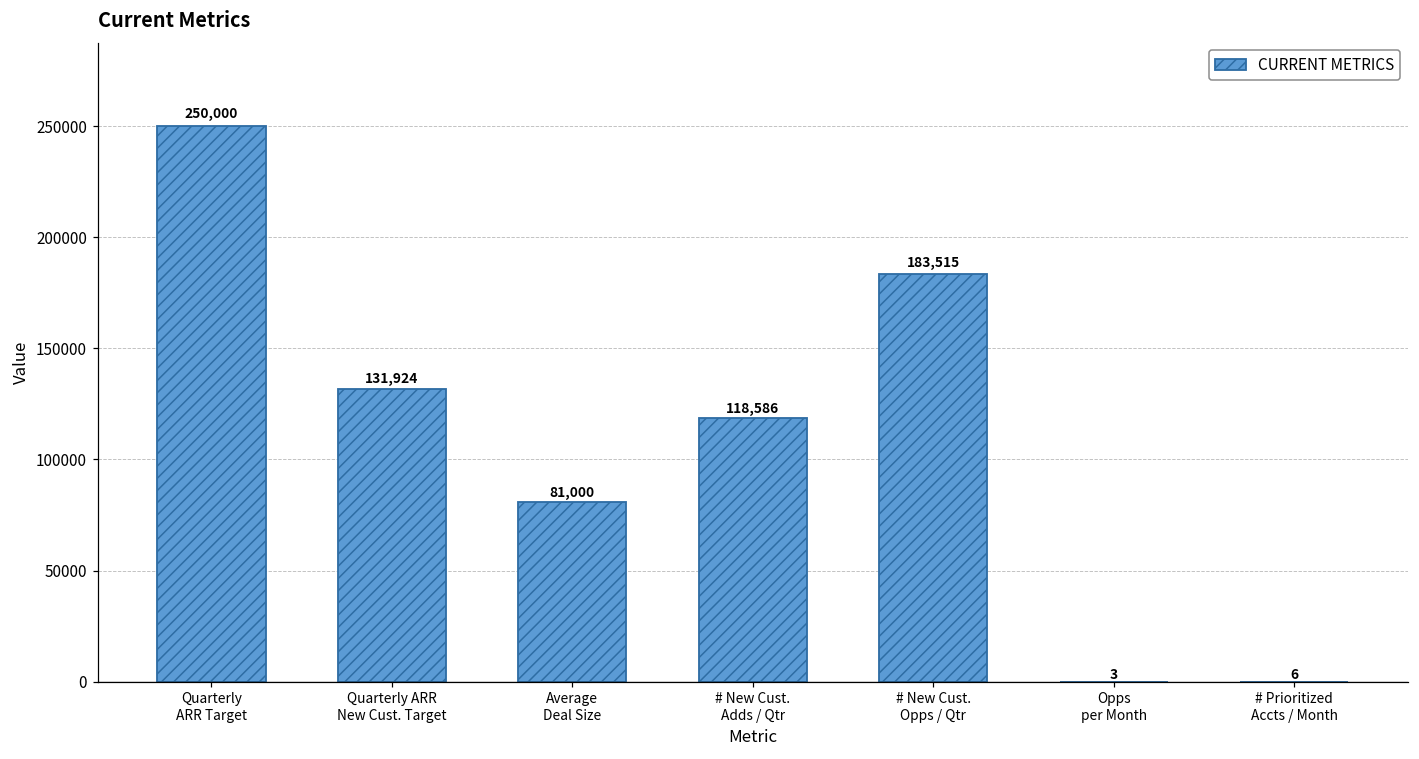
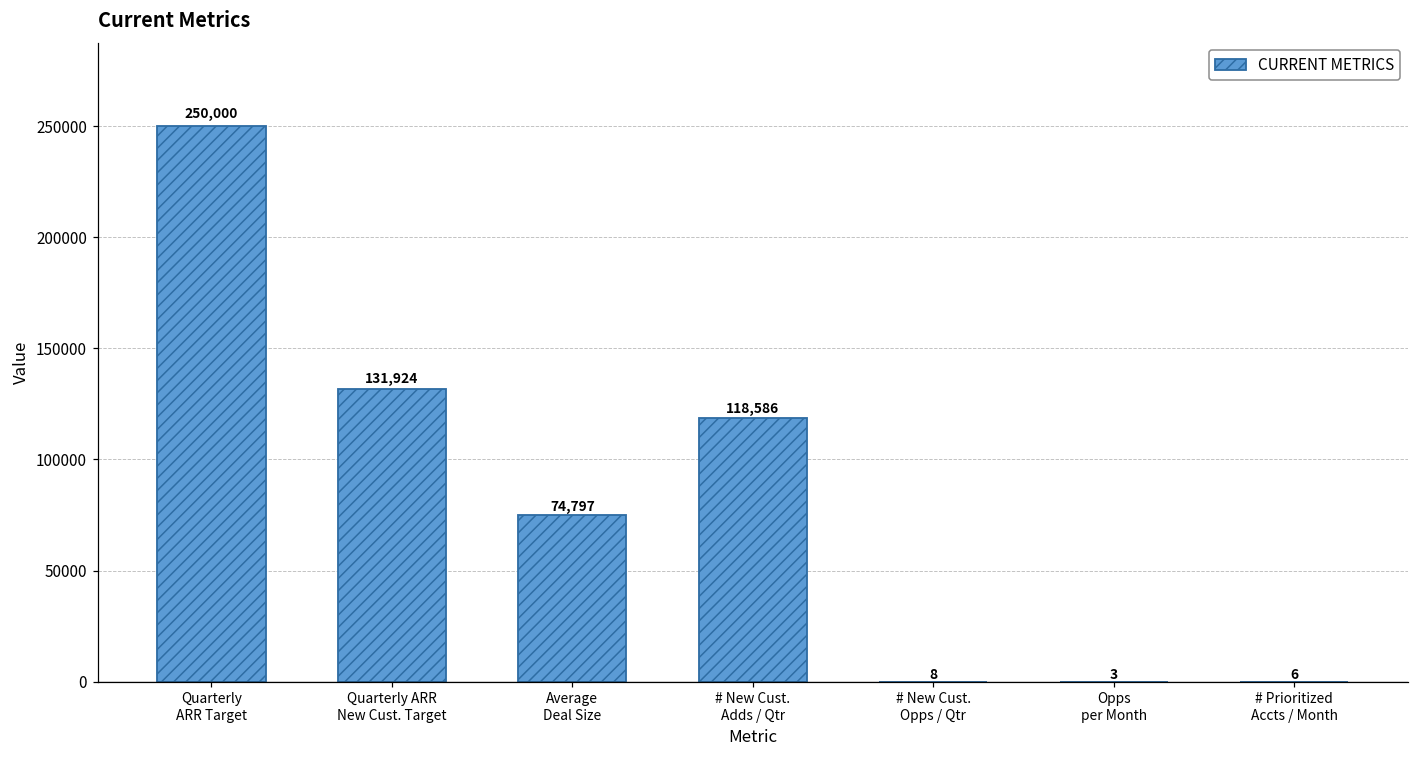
Average Deal Size: 81,000 -> 74,797
# New Cust. Opps / Qtr: 183,515 -> 8
